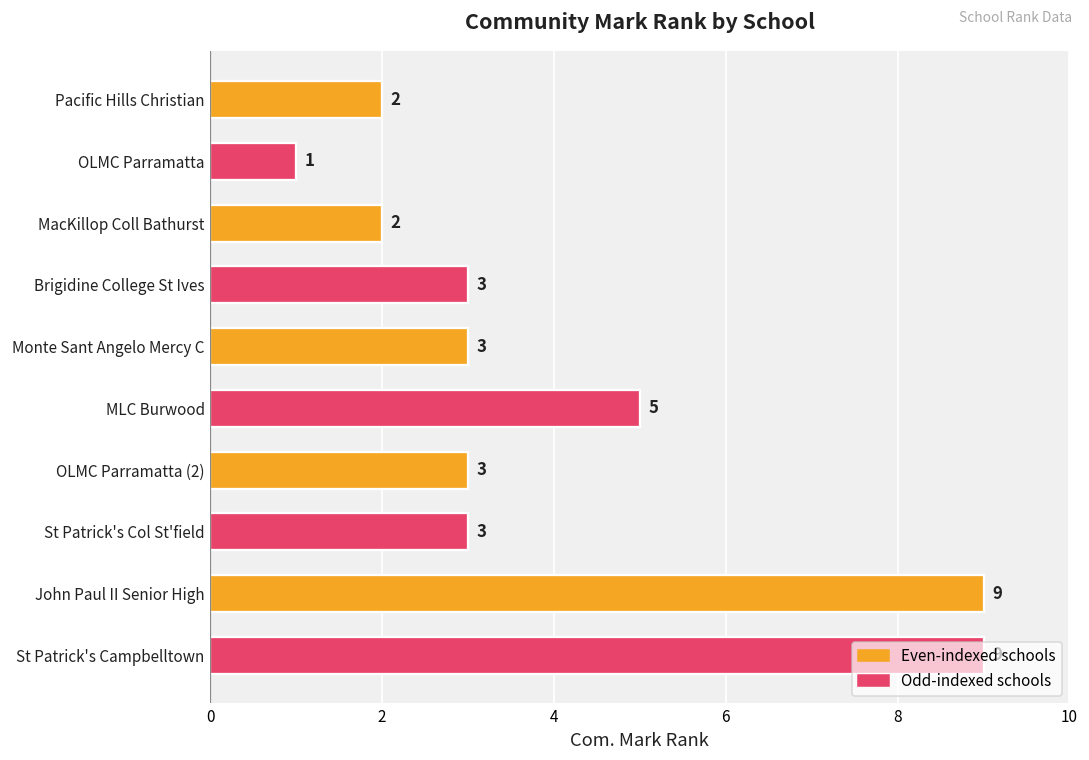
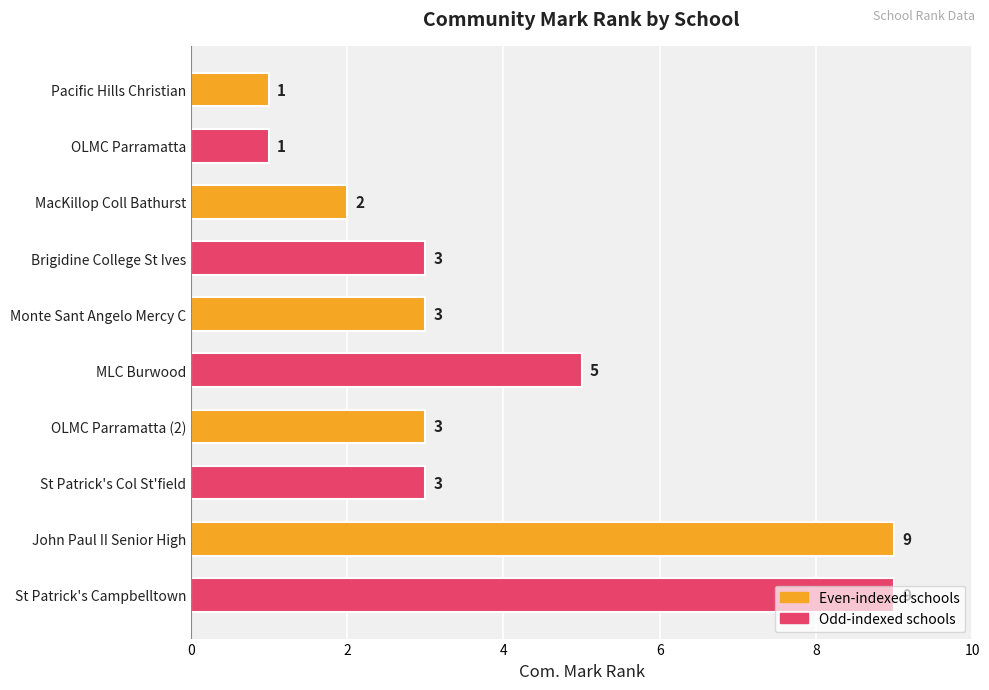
Pacific Hills Christian: 2 -> 1
